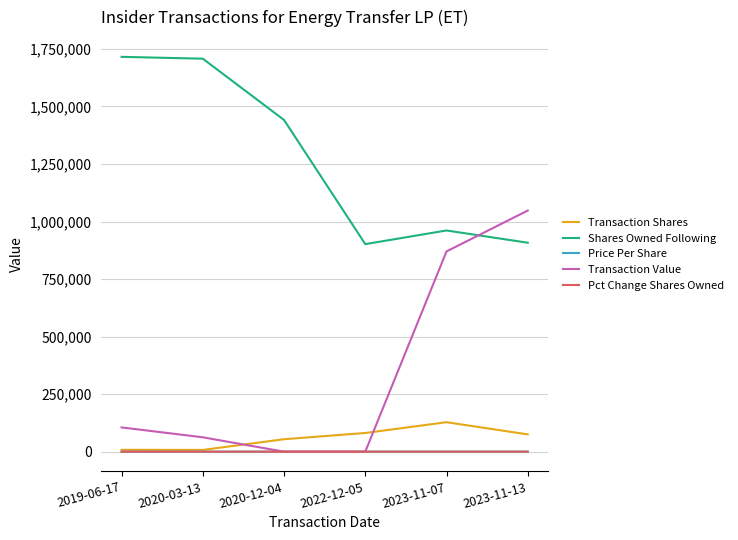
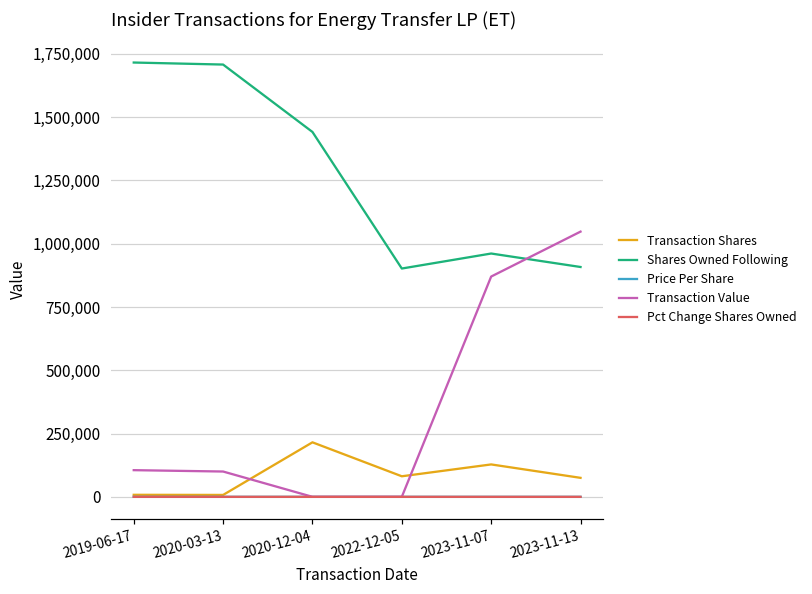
Transaction Value, 2020-03-13: 60,000 -> 100,000
Transaction Shares, 2020-12-04: 50,000 -> 220,000
